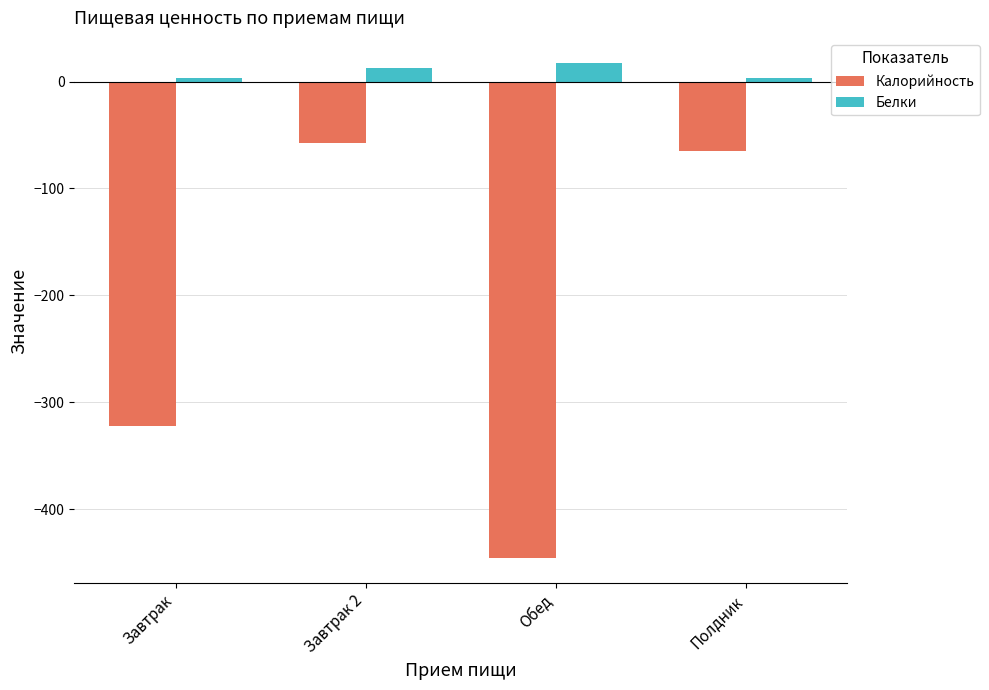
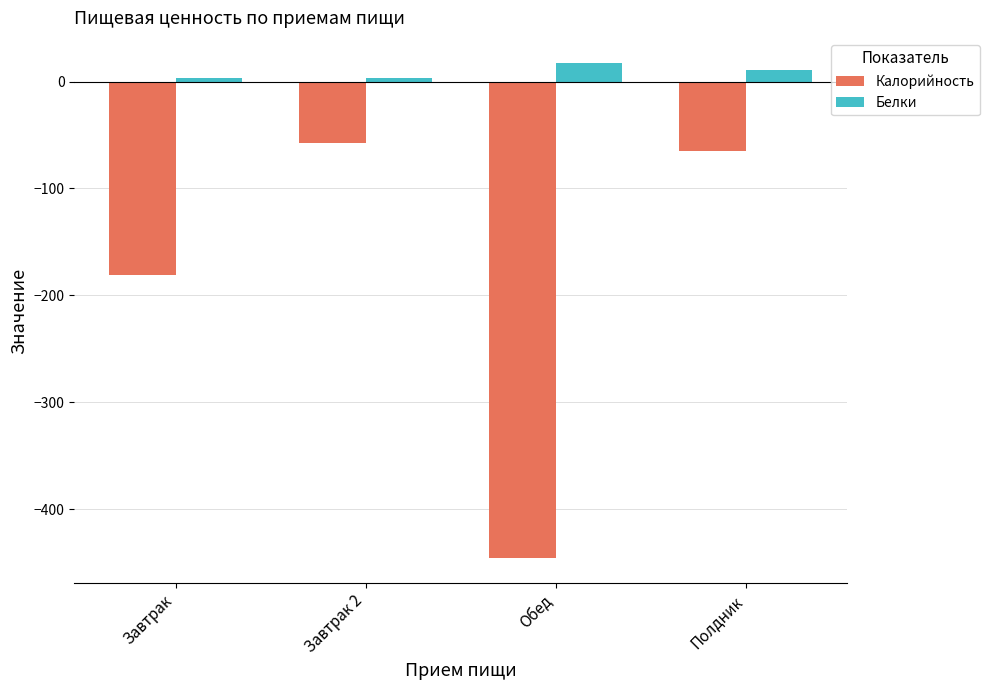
Калорийность, Завтрак: -322 -> -181
Белки, Завтрак 2: 13 -> 3
Белки, Полдник: 4 -> 11
